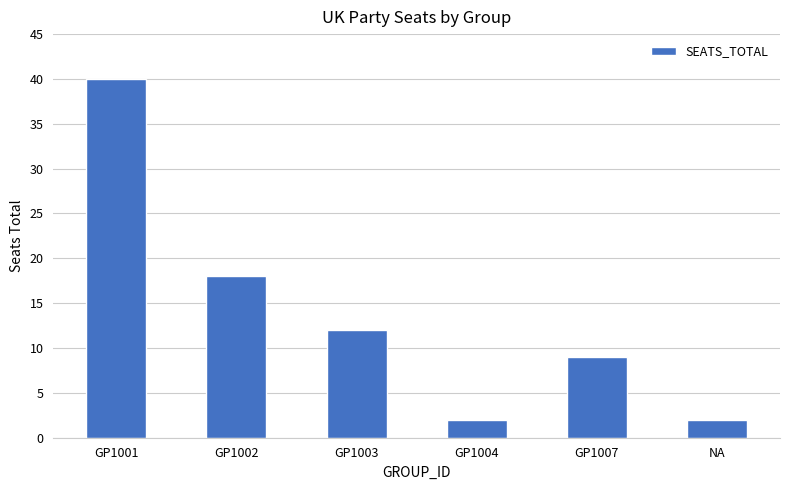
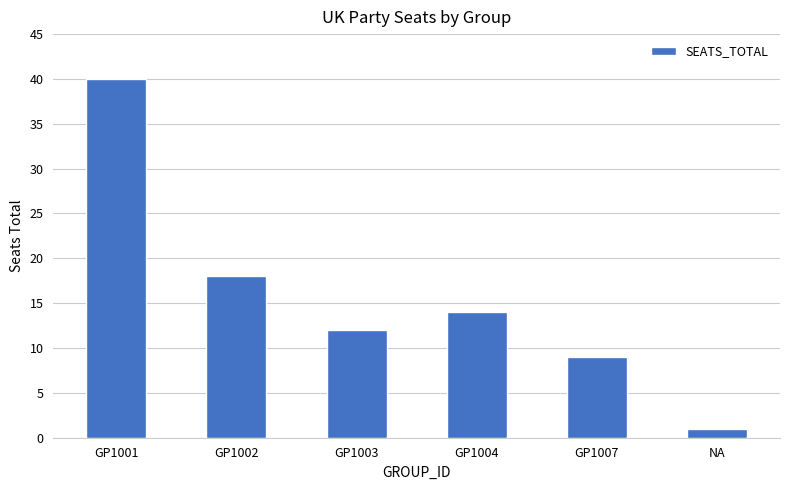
GP1004: 2 -> 14
NA: 2 -> 1
